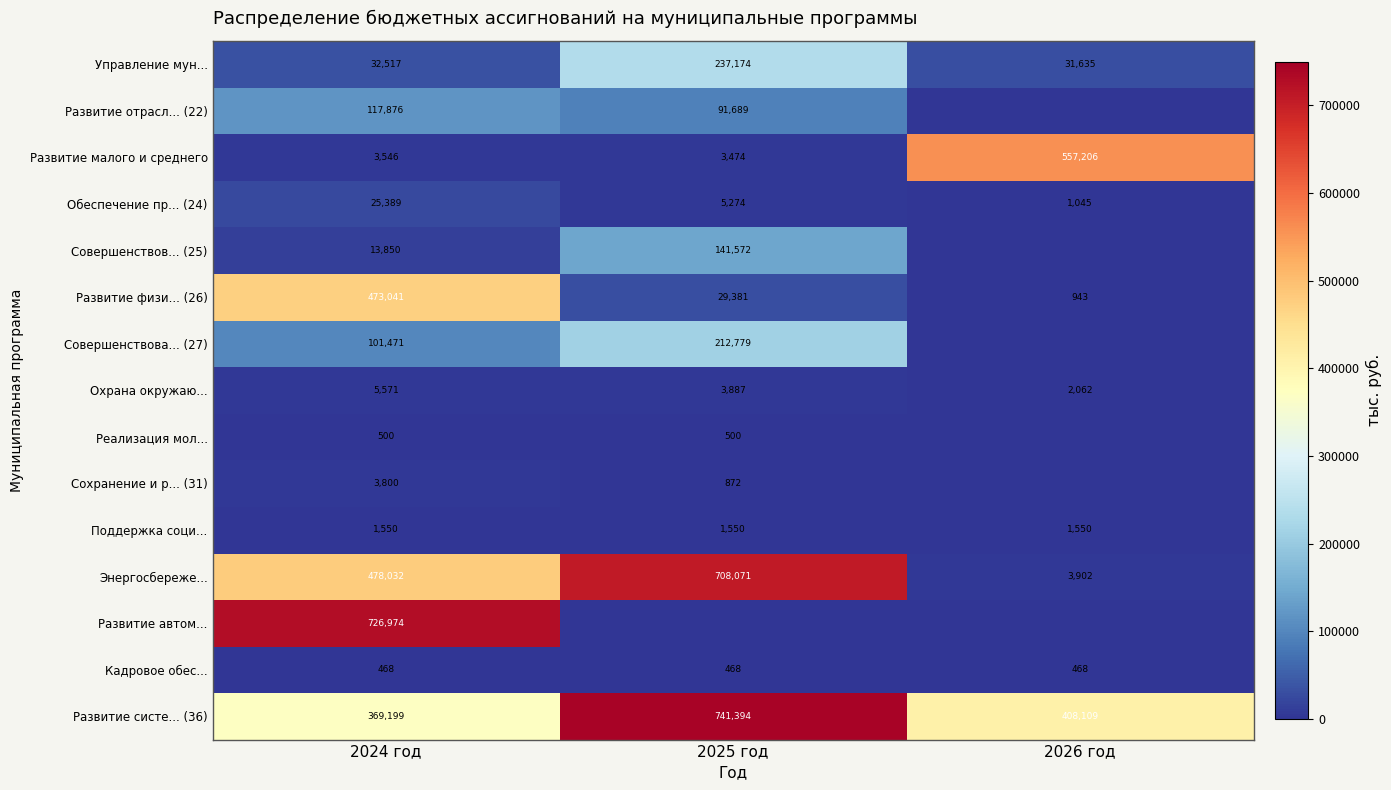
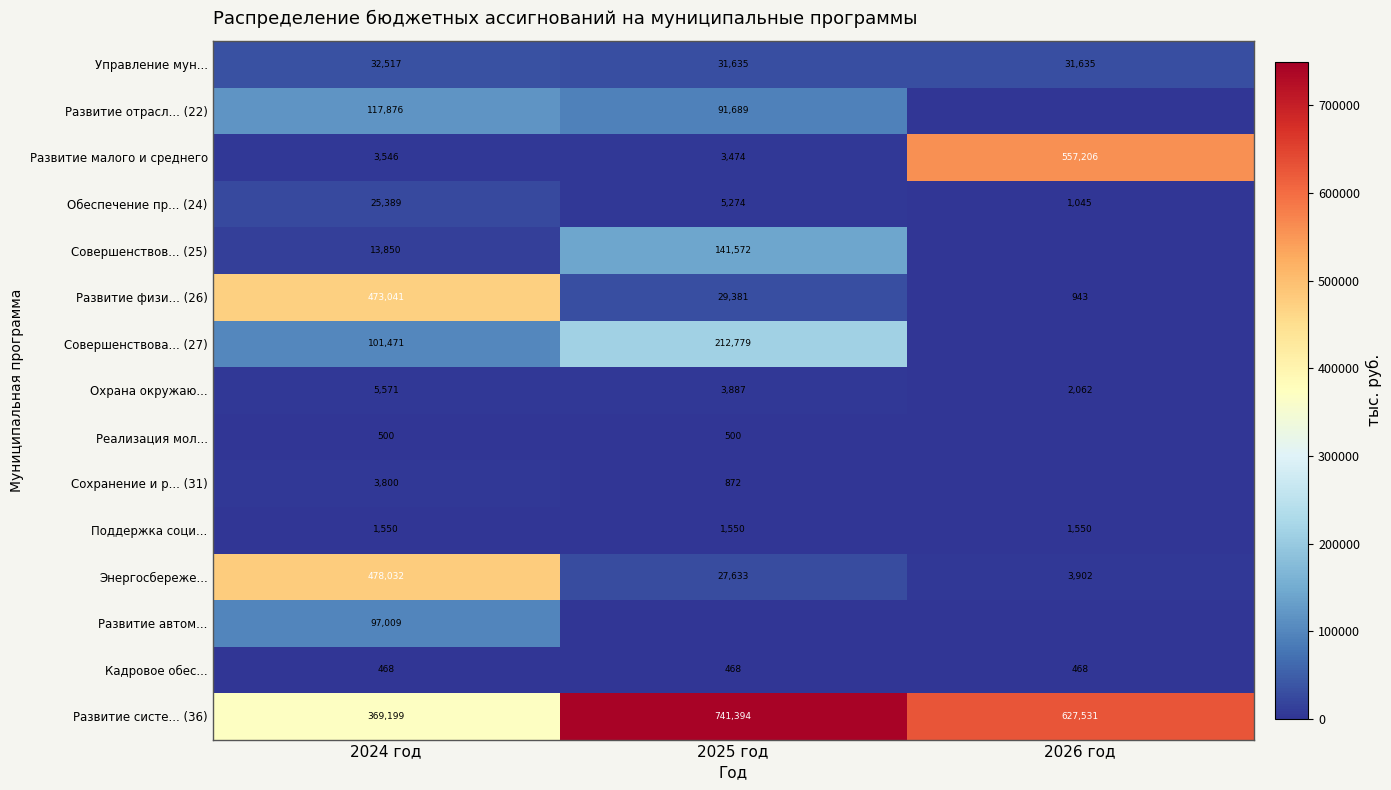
Управление мун..., 2025 год: 237,174 -> 31,635
Энергосбереже..., 2025 год: 708,071 -> 27,633
Развитие автом..., 2024 год: 726,974 -> 97,009
Развитие систе... (36), 2026 год: 408,109 -> 627,531
